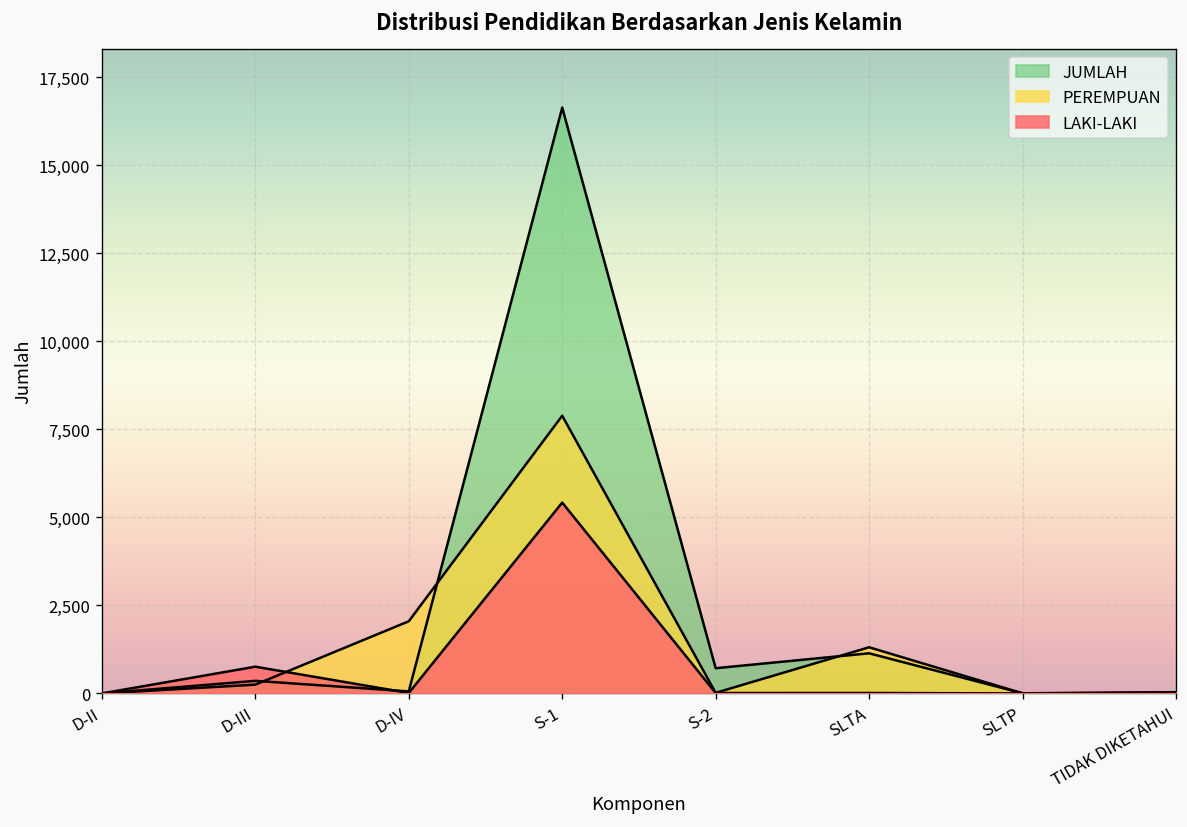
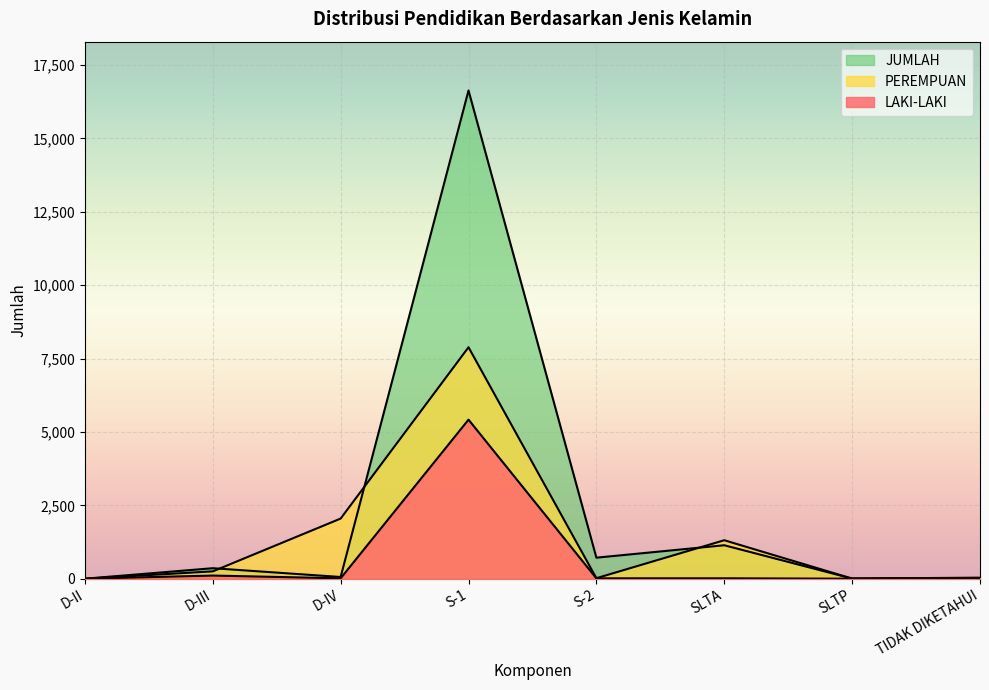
LAKI-LAKI, D-III: 800 -> 100
